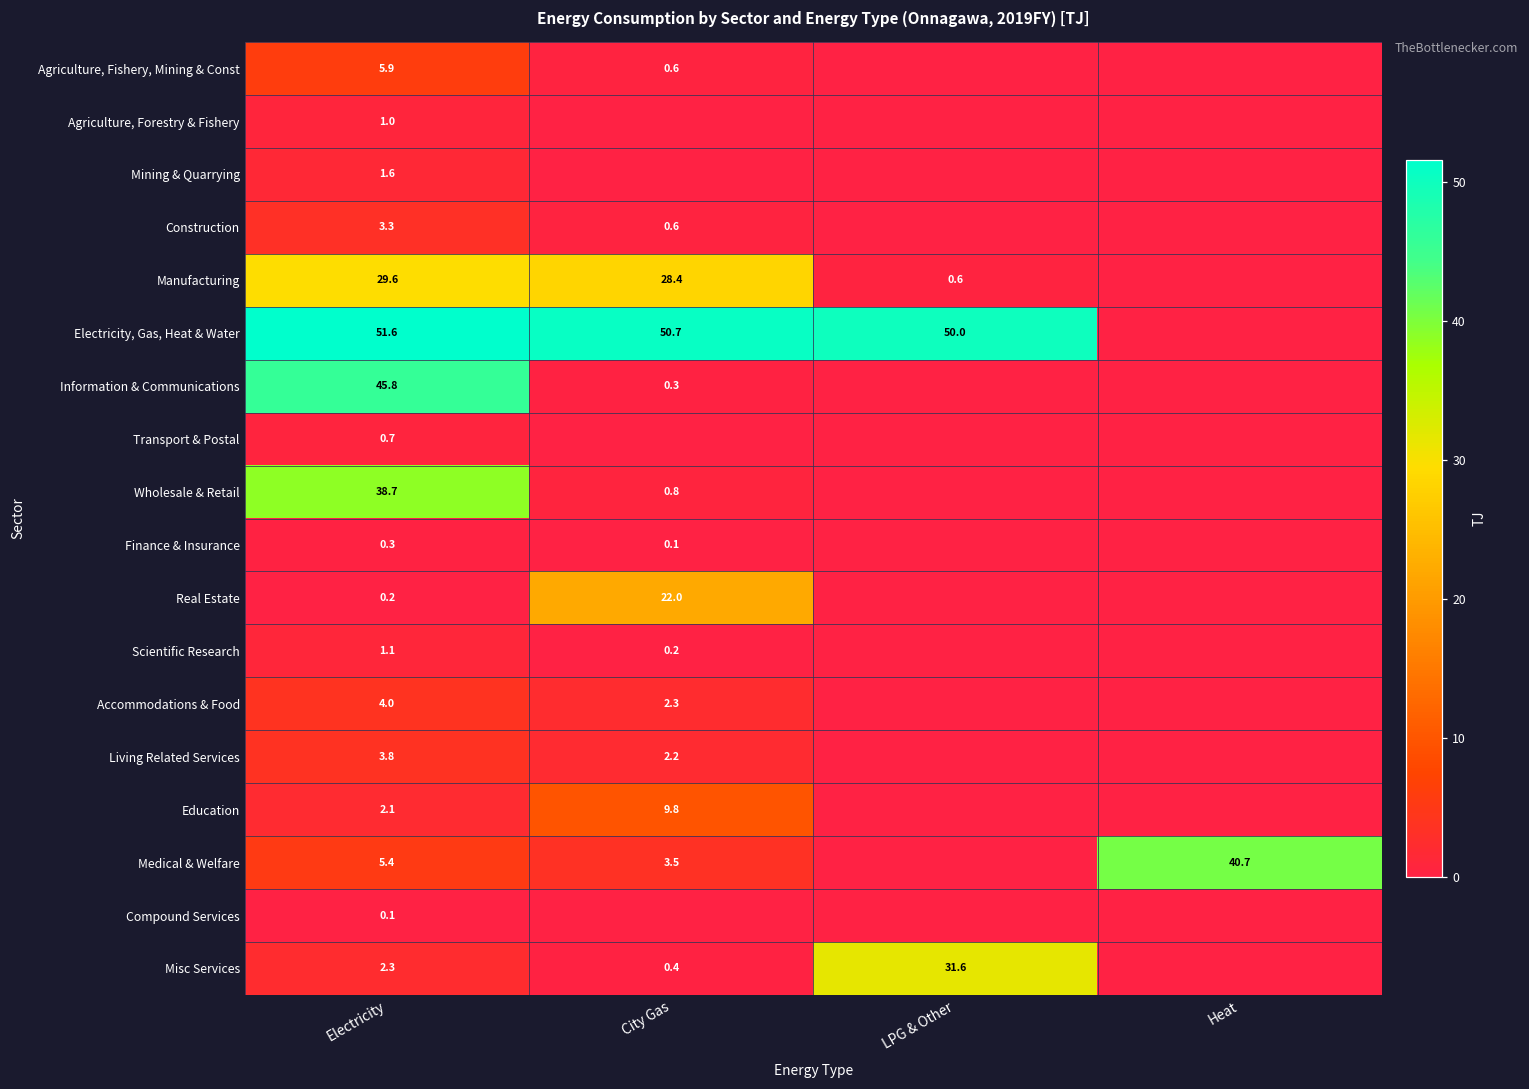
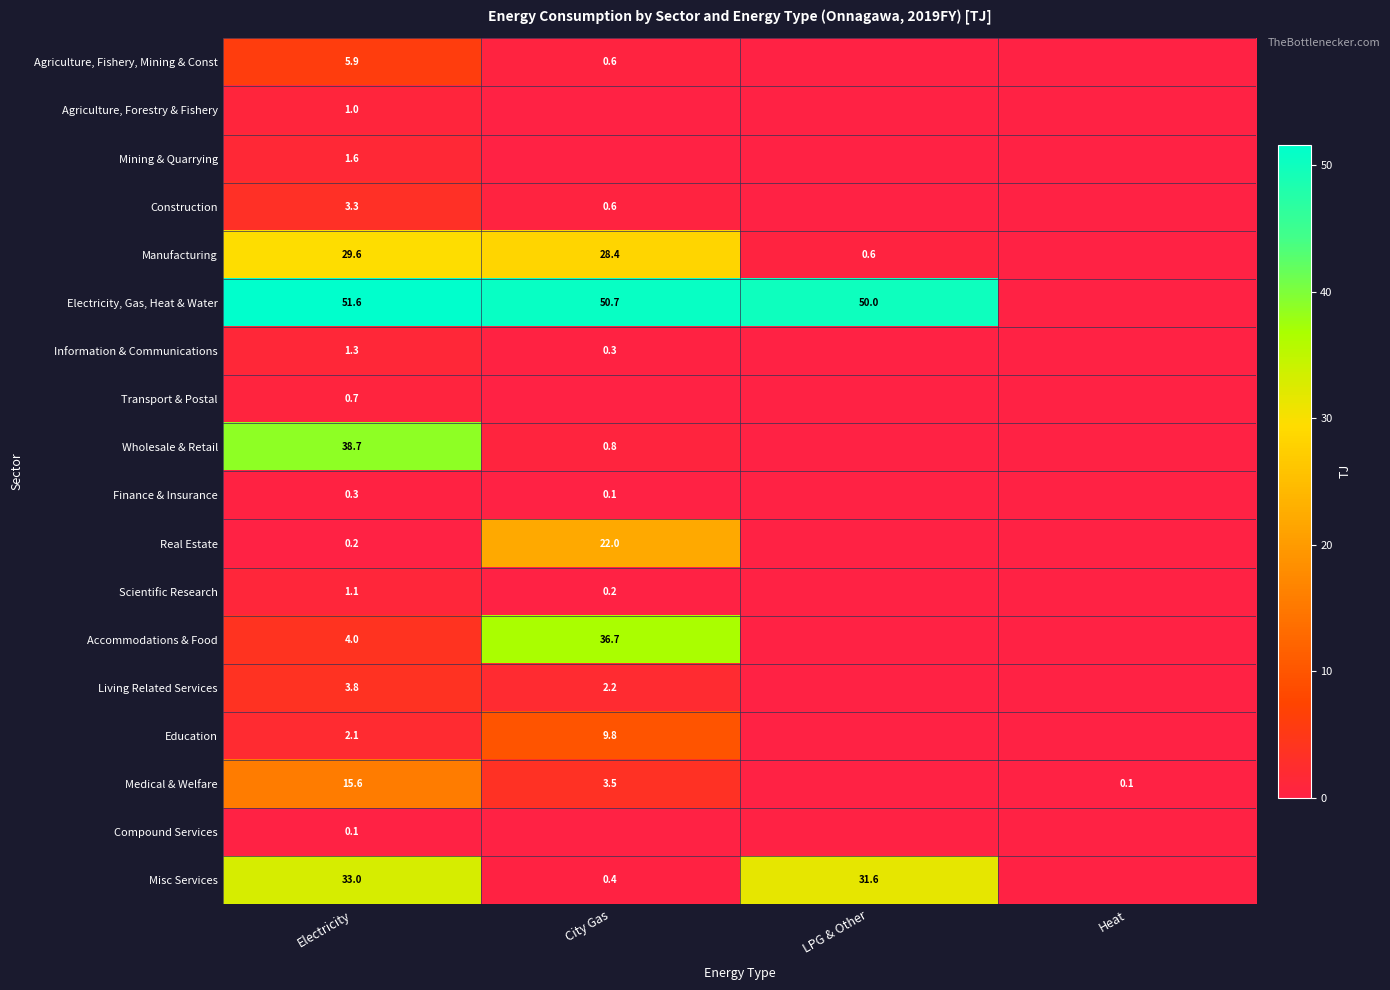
Information & Communications, Electricity: 45.8 -> 1.3
Accommodations & Food, City Gas: 2.3 -> 36.7
Medical & Welfare, Electricity: 5.4 -> 15.6
Medical & Welfare, Heat: 40.7 -> 0.1
Misc Services, Electricity: 2.3 -> 33.0
